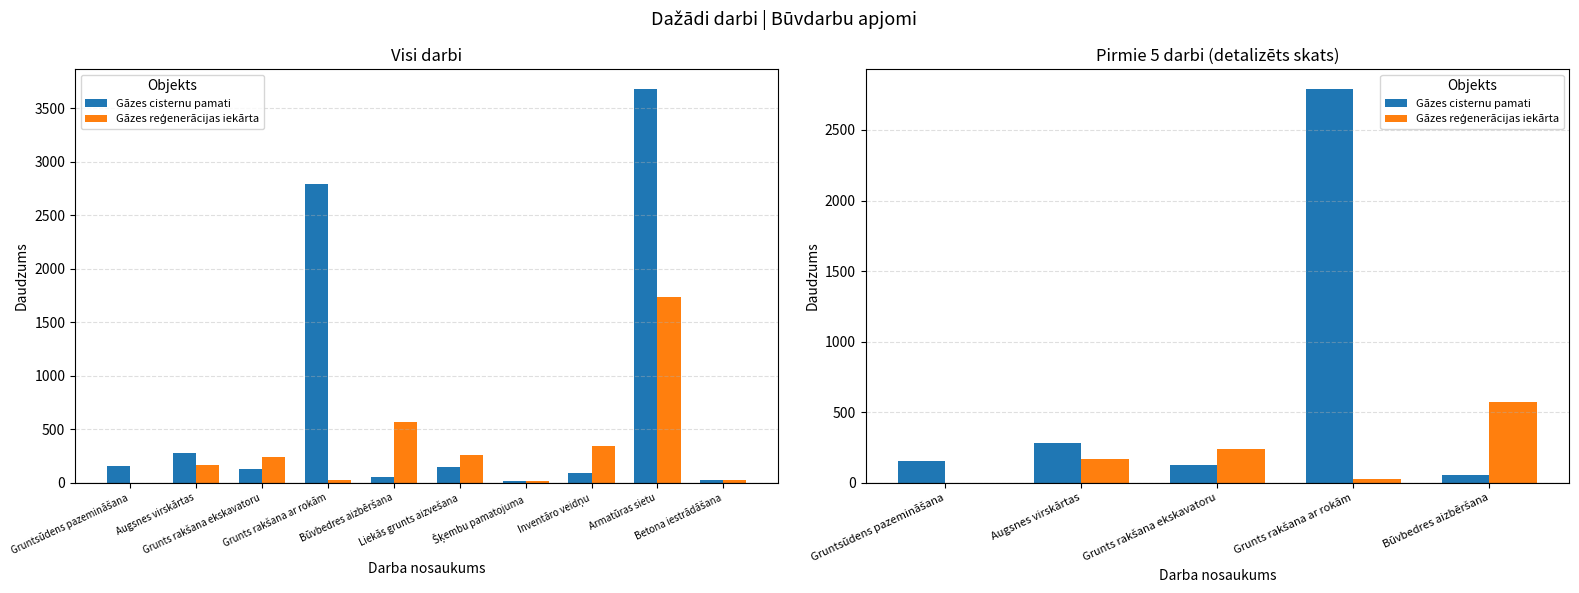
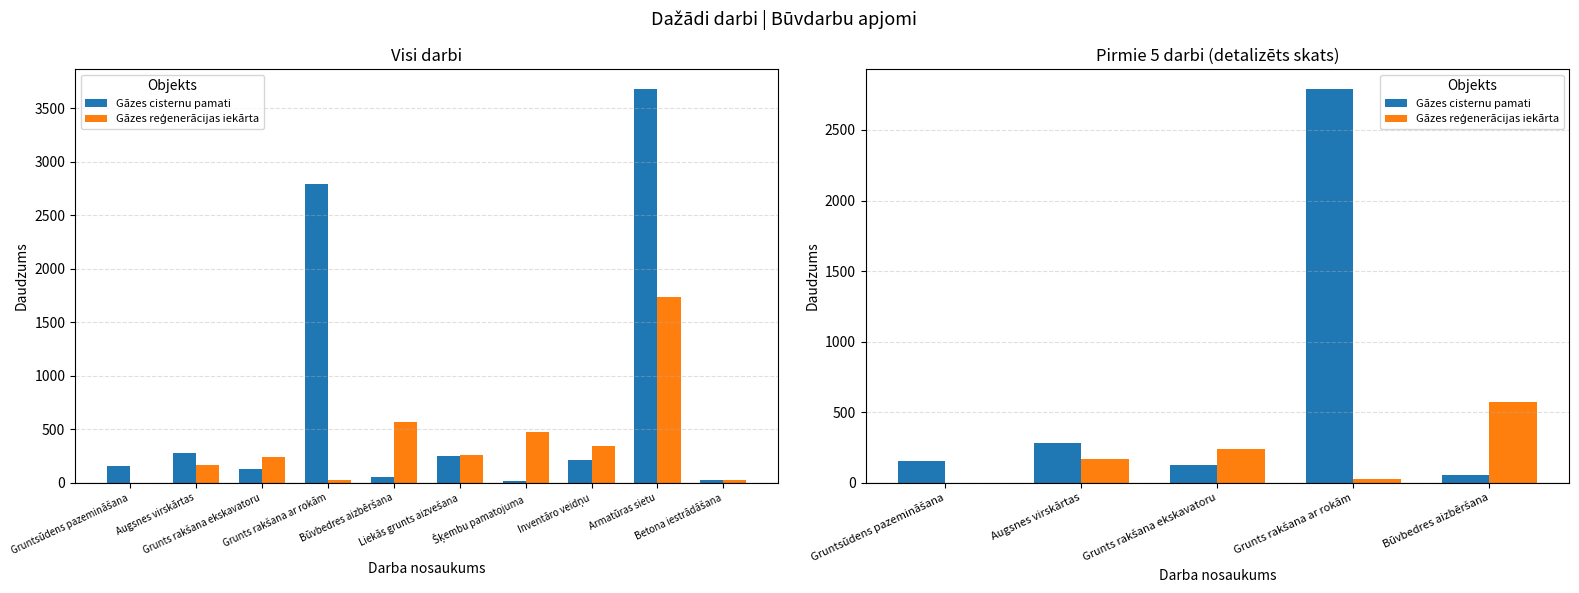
Visi darbi, Gāzes cisternu pamati, Liekās grunts aizvešana: 140 -> 250
Visi darbi, Gāzes reģenerācijas iekārta, Šķembu pamatojuma: 20 -> 480
Visi darbi, Gāzes cisternu pamati, Inventāro veidņu: 90 -> 210
